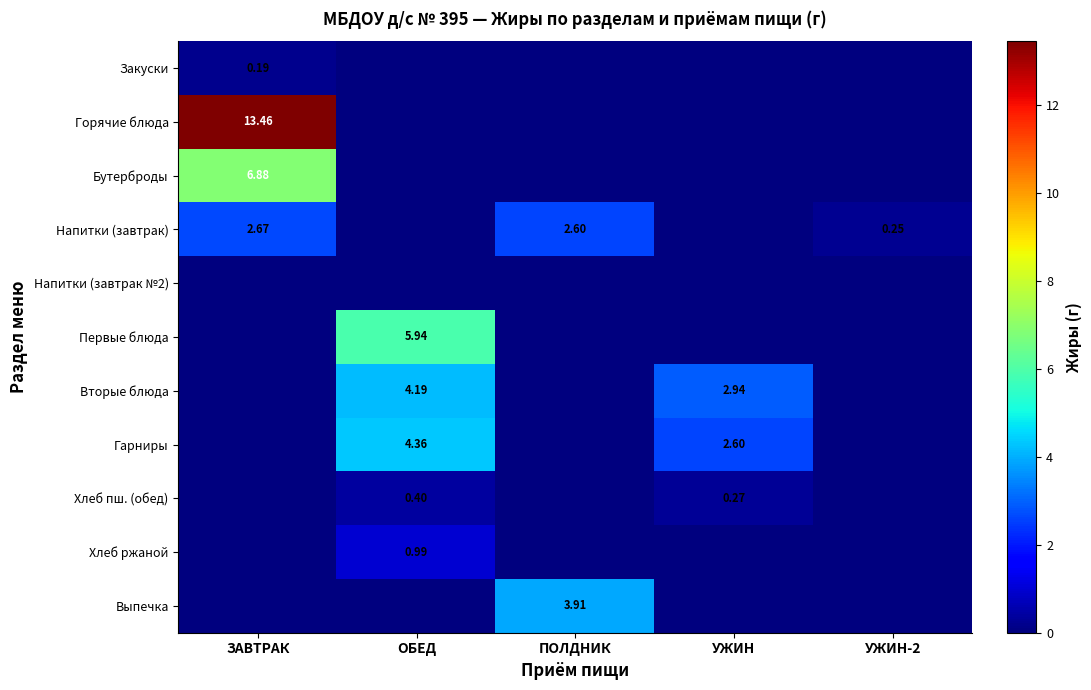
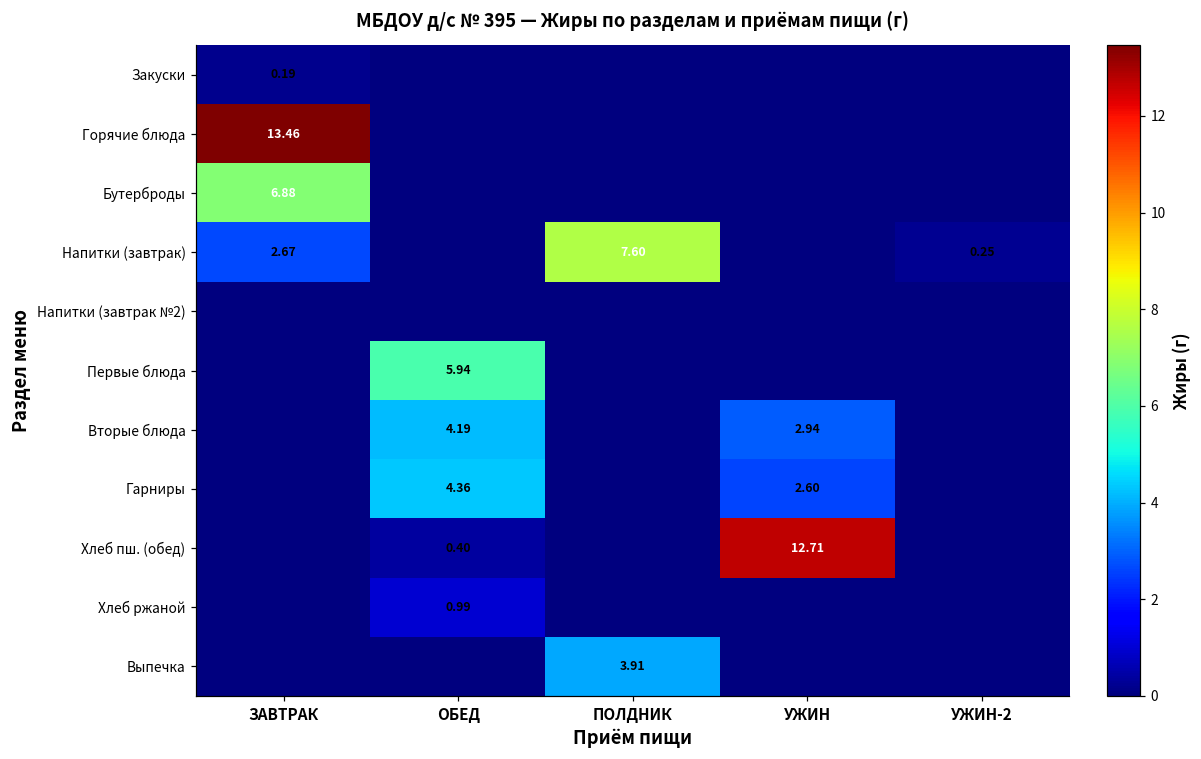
Напитки (завтрак), ПОЛДНИК: 2.60 -> 7.60
Хлеб пш. (обед), УЖИН: 0.27 -> 12.71
